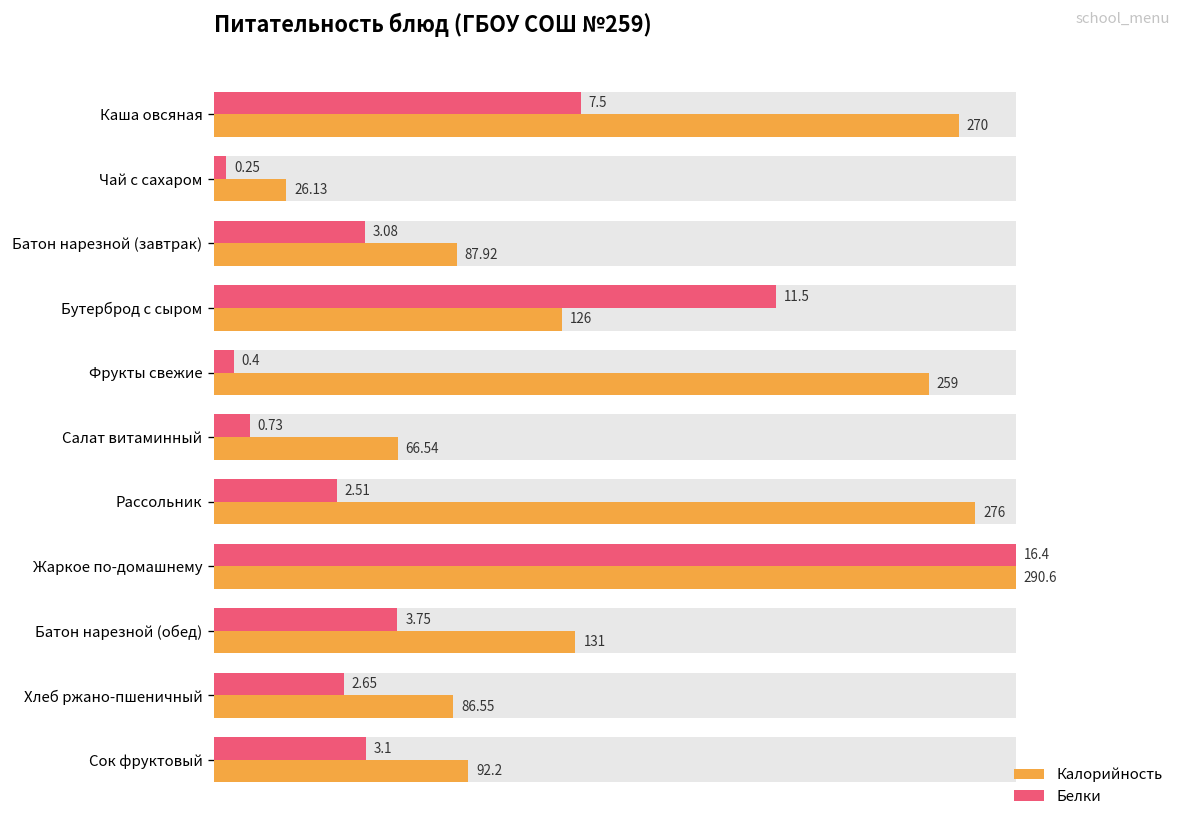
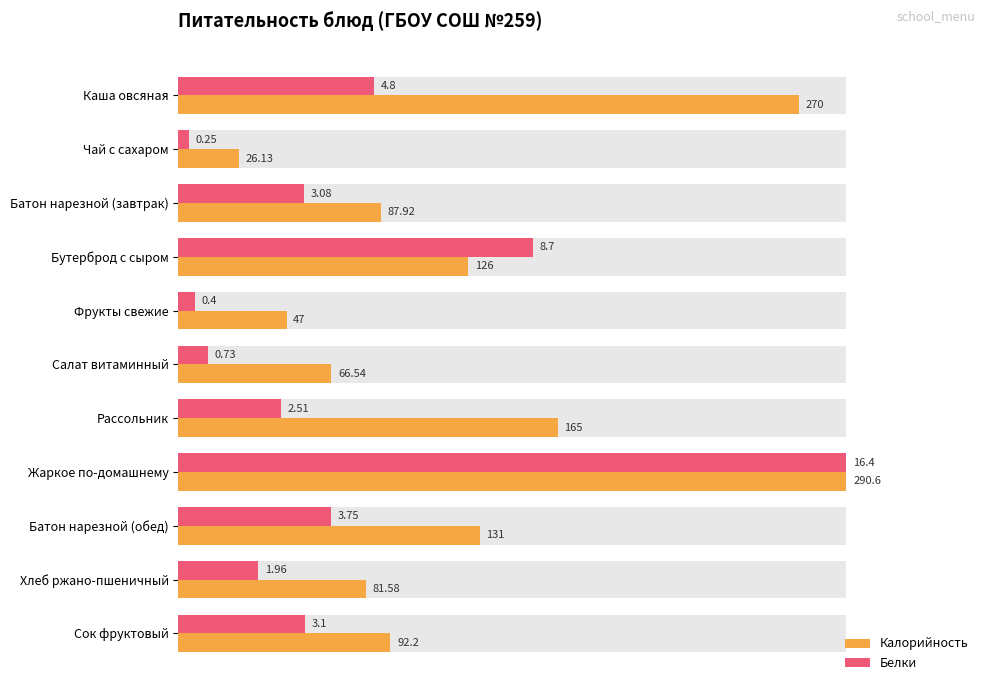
Белки, Каша овсяная: 7.5 -> 4.8
Белки, Бутерброд с сыром: 11.5 -> 8.7
Калорийность, Фрукты свежие: 259 -> 47
Калорийность, Рассольник: 276 -> 165
Белки, Хлеб ржано-пшеничный: 2.65 -> 1.96
Калорийность, Хлеб ржано-пшеничный: 86.55 -> 81.58
